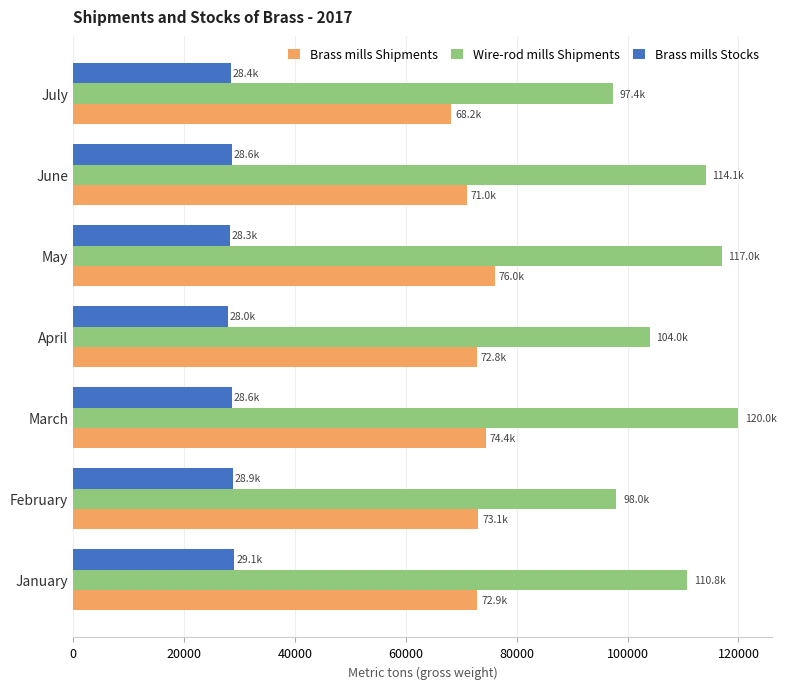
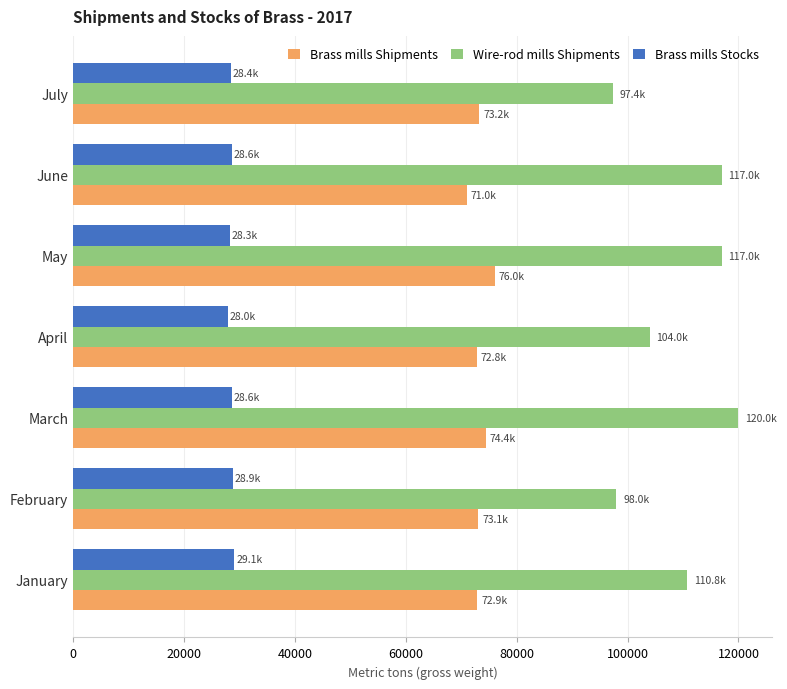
Brass mills Shipments, July: 68.2k -> 73.2k
Wire-rod mills Shipments, June: 114.1k -> 117.0k
